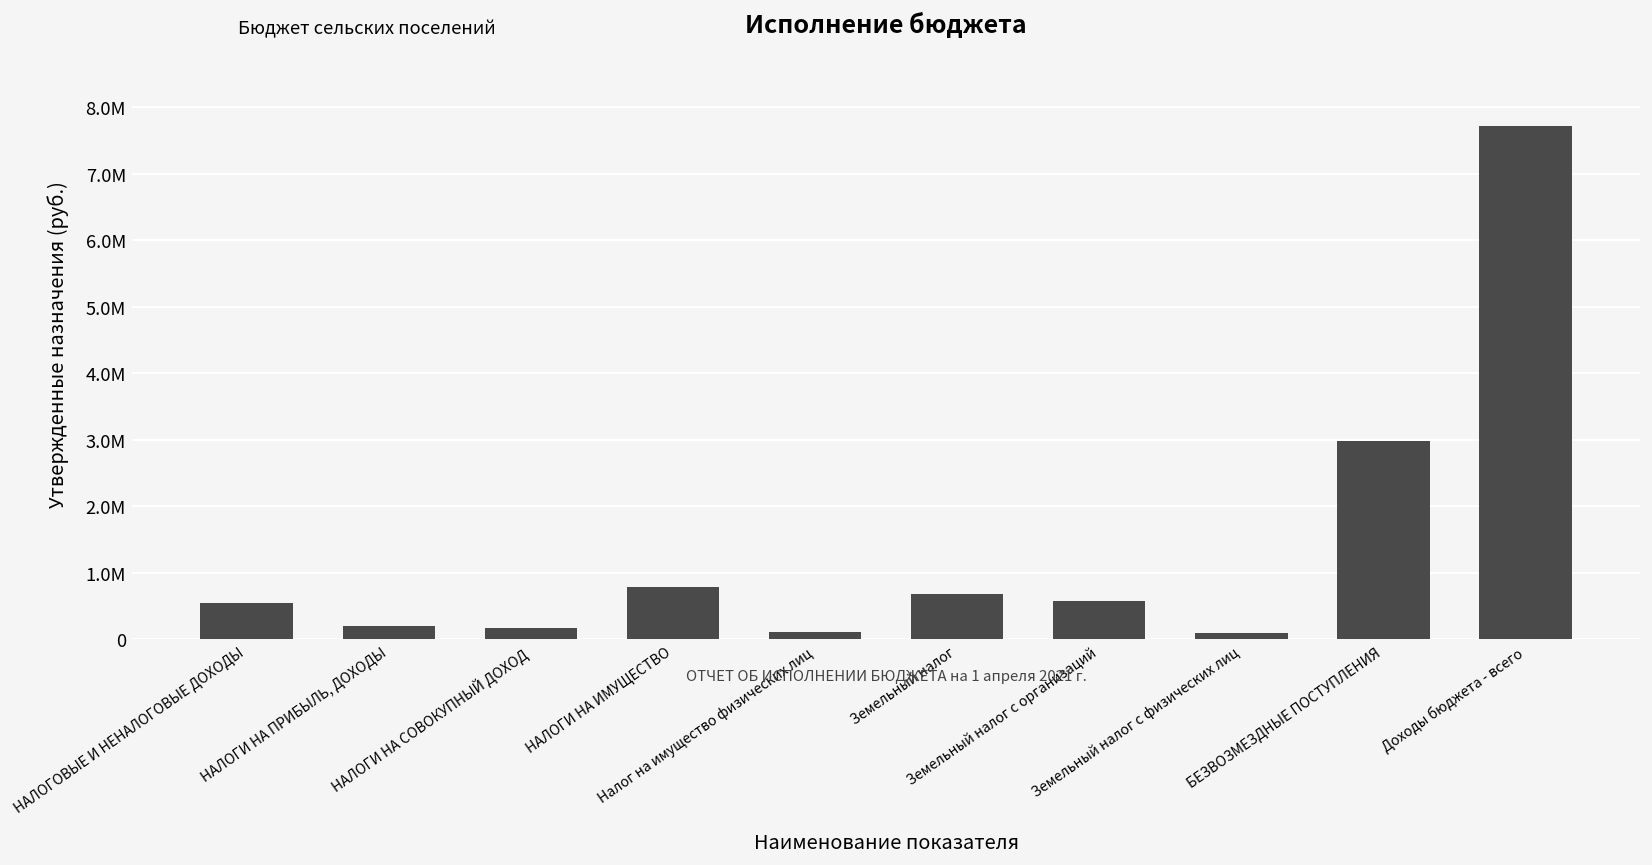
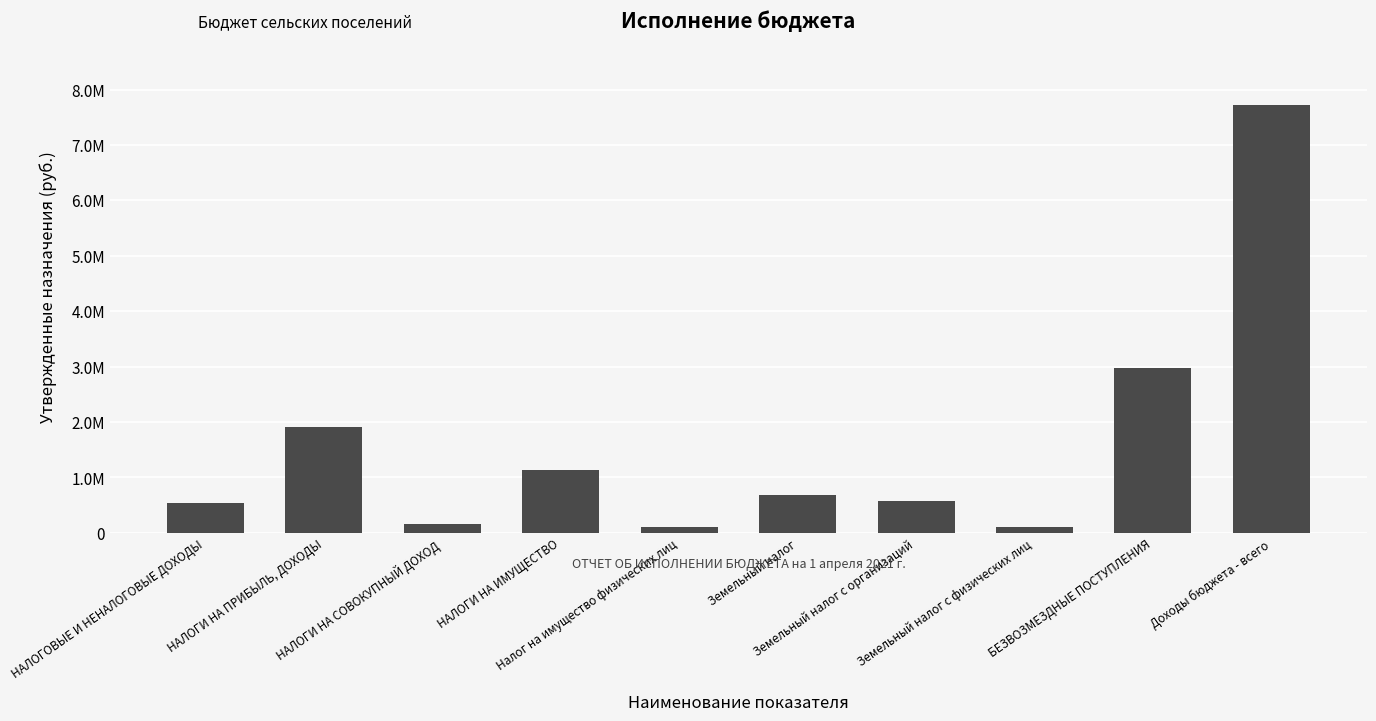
НАЛОГИ НА ПРИБЫЛЬ, ДОХОДЫ: 200000 -> 1900000
НАЛОГИ НА ИМУЩЕСТВО: 800000 -> 1100000
